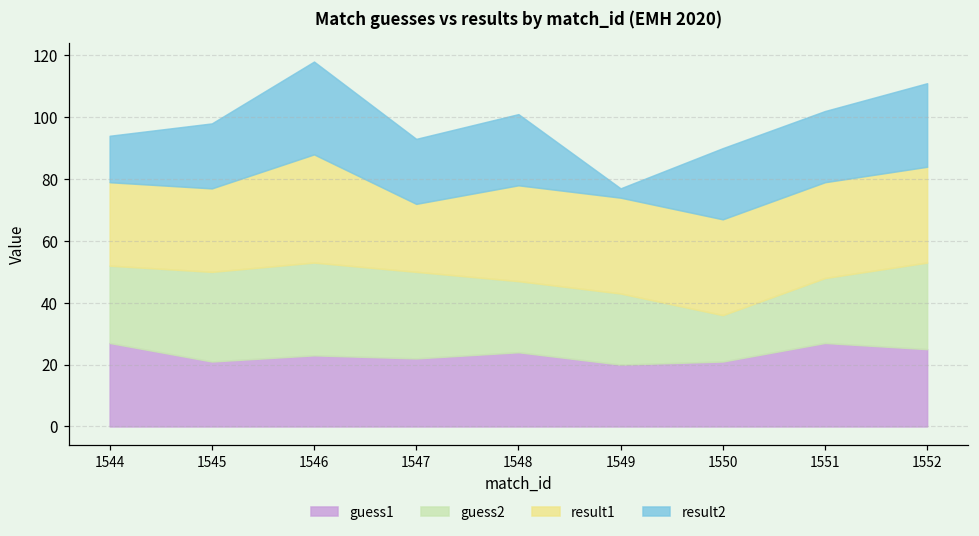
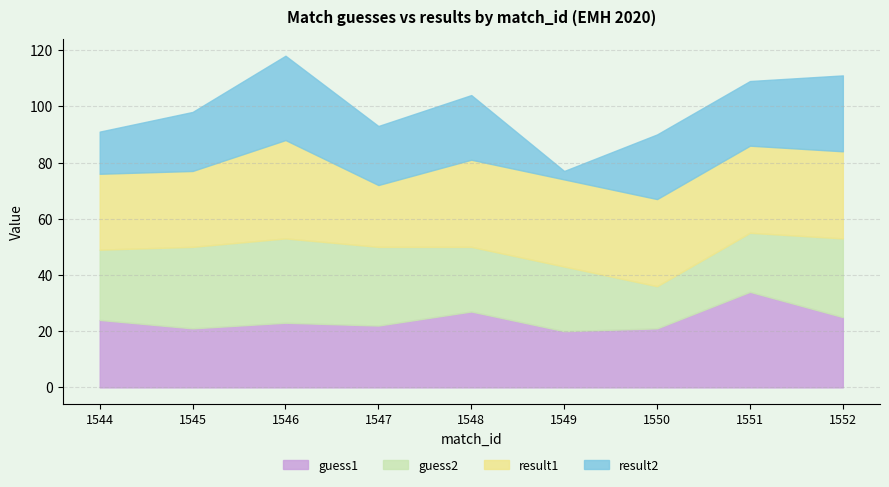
guess1, 1544: 27 -> 24
guess1, 1548: 24 -> 27
guess1, 1551: 27 -> 34
